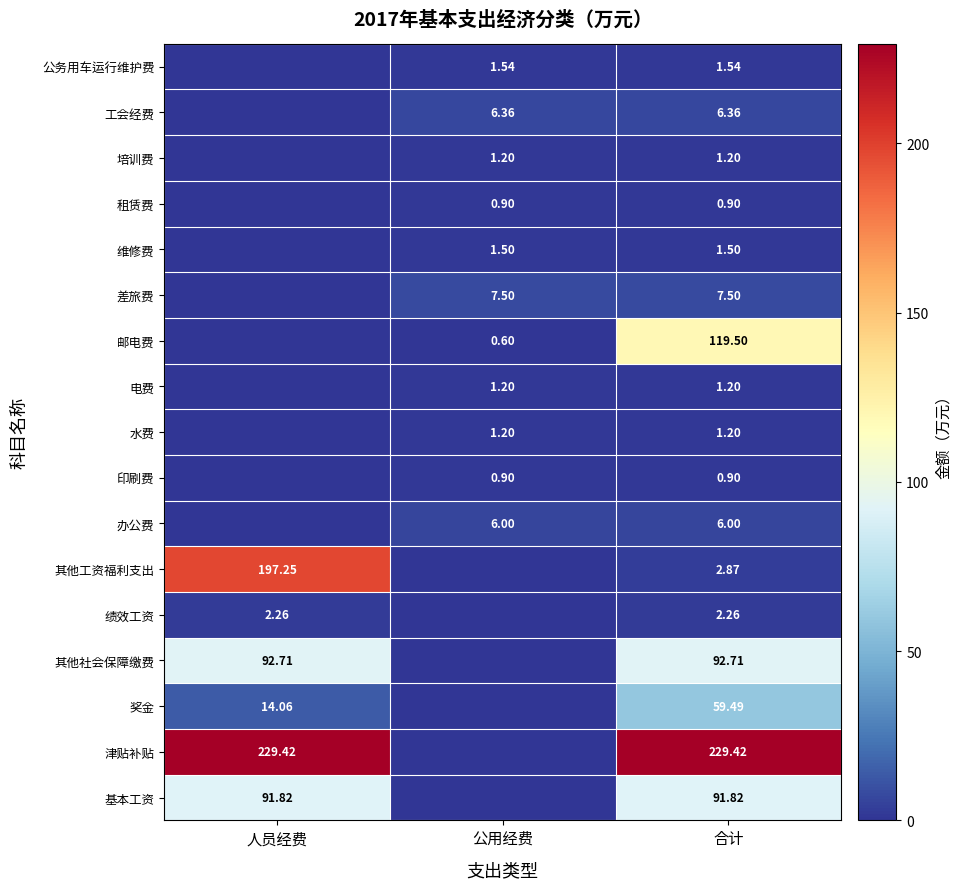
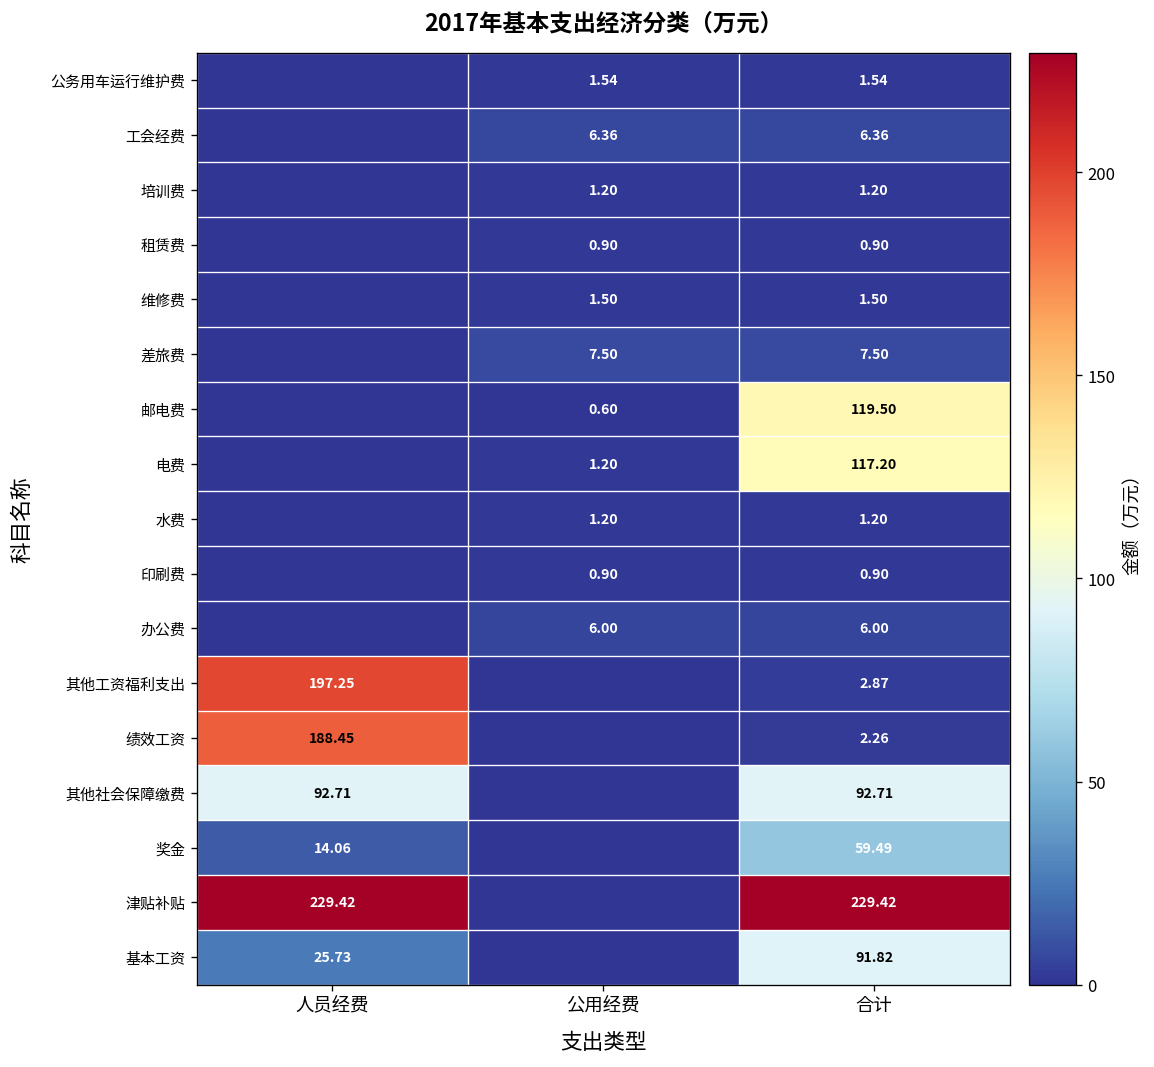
电费, 合计: 1.20 -> 117.20
绩效工资, 人员经费: 2.26 -> 188.45
基本工资, 人员经费: 91.82 -> 25.73
